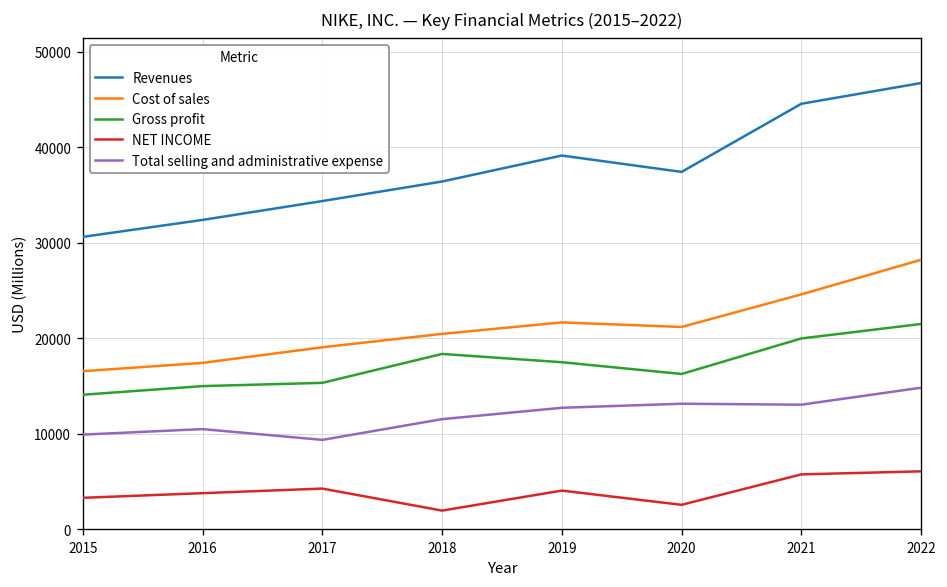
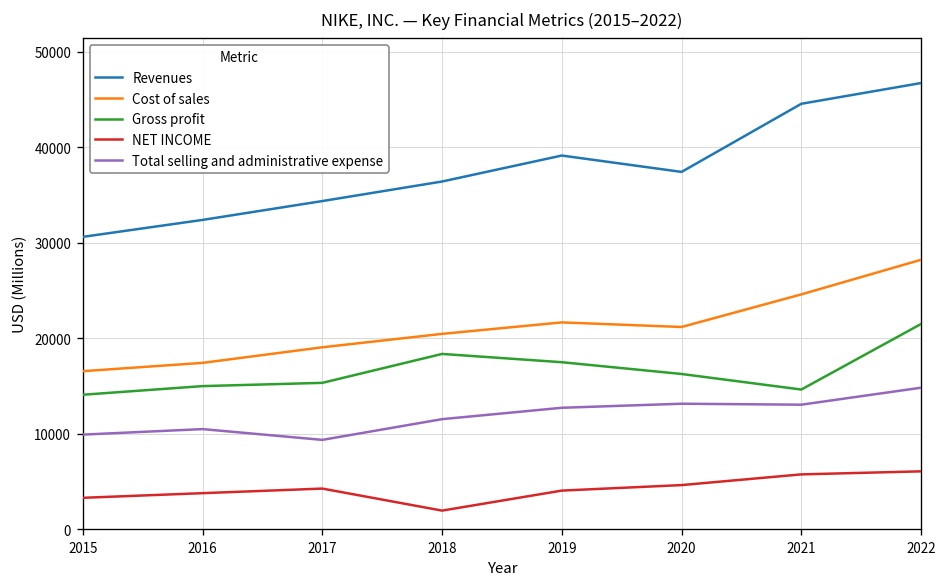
NET INCOME, 2020: 3000 -> 5000
Gross profit, 2021: 20000 -> 15000
